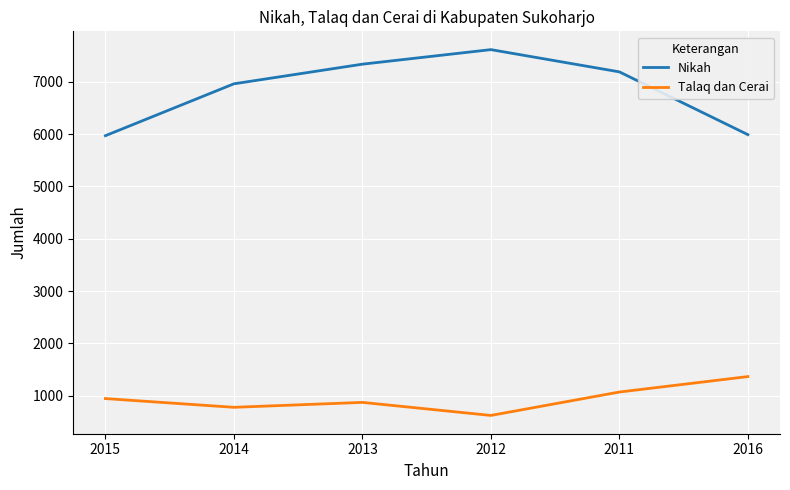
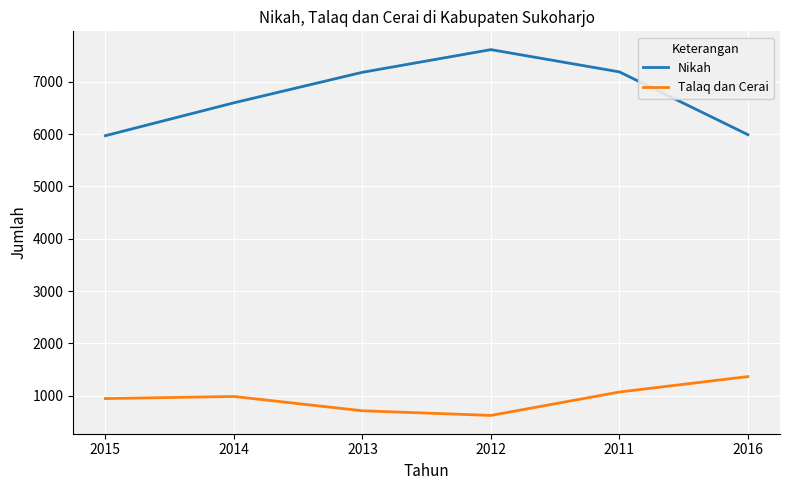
Nikah, 2014: 7000 -> 6600
Talaq dan Cerai, 2014: 800 -> 1000
Nikah, 2013: 7300 -> 7200
Talaq dan Cerai, 2013: 900 -> 700
